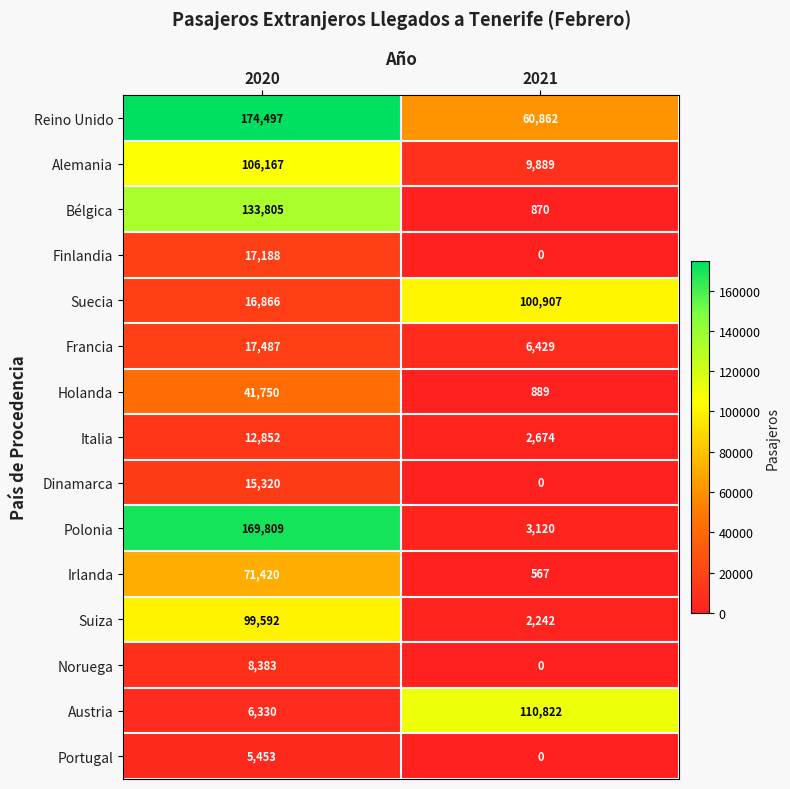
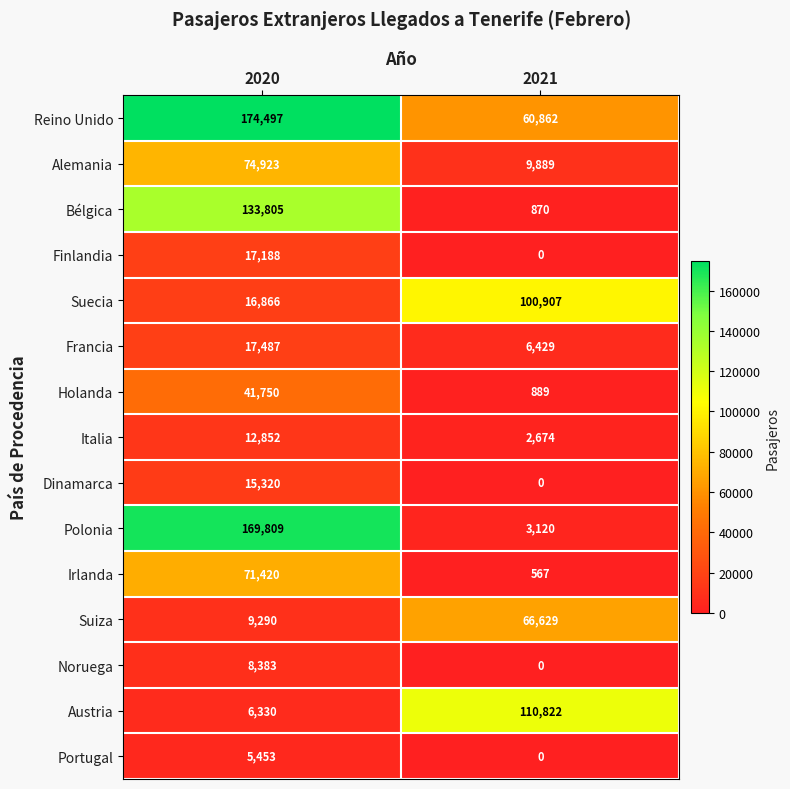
Alemania, 2020: 106,167 -> 74,923
Suiza, 2020: 99,592 -> 9,290
Suiza, 2021: 2,242 -> 66,629
